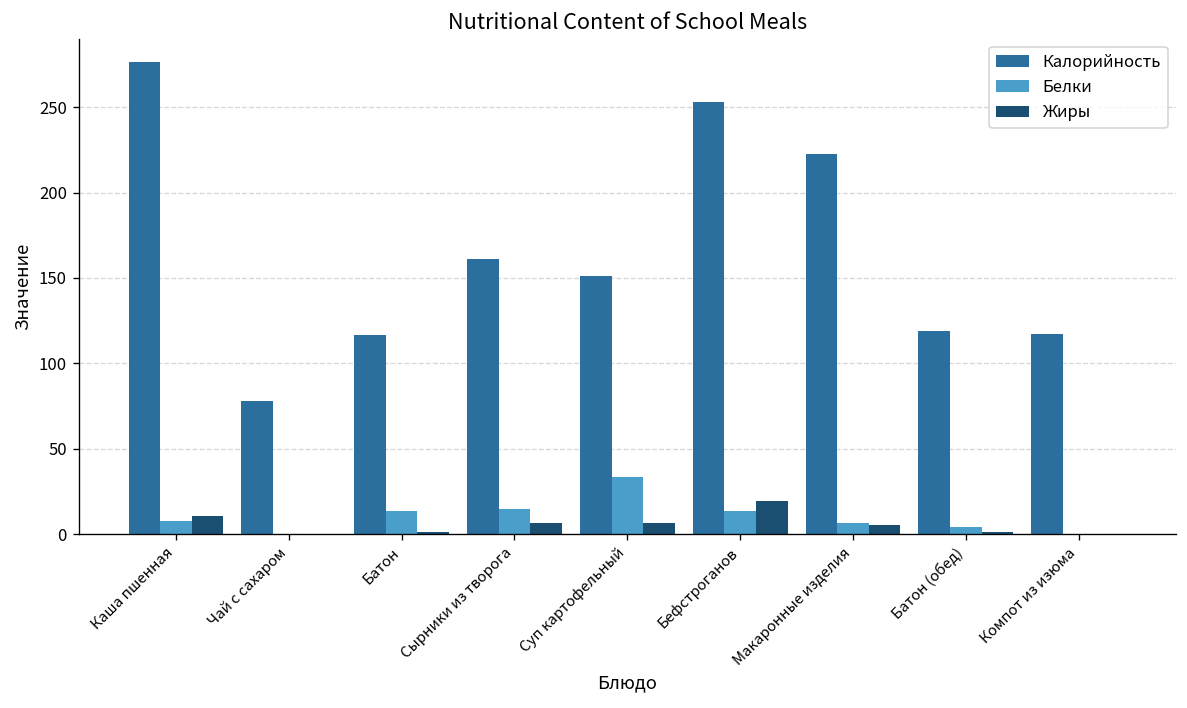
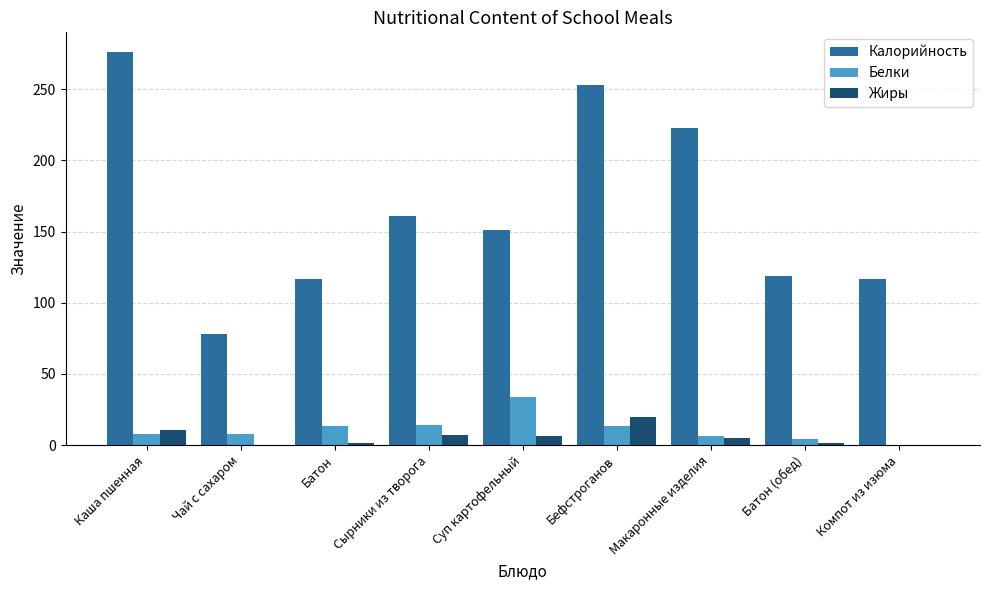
Белки, Чай с сахаром: 0 -> 8
